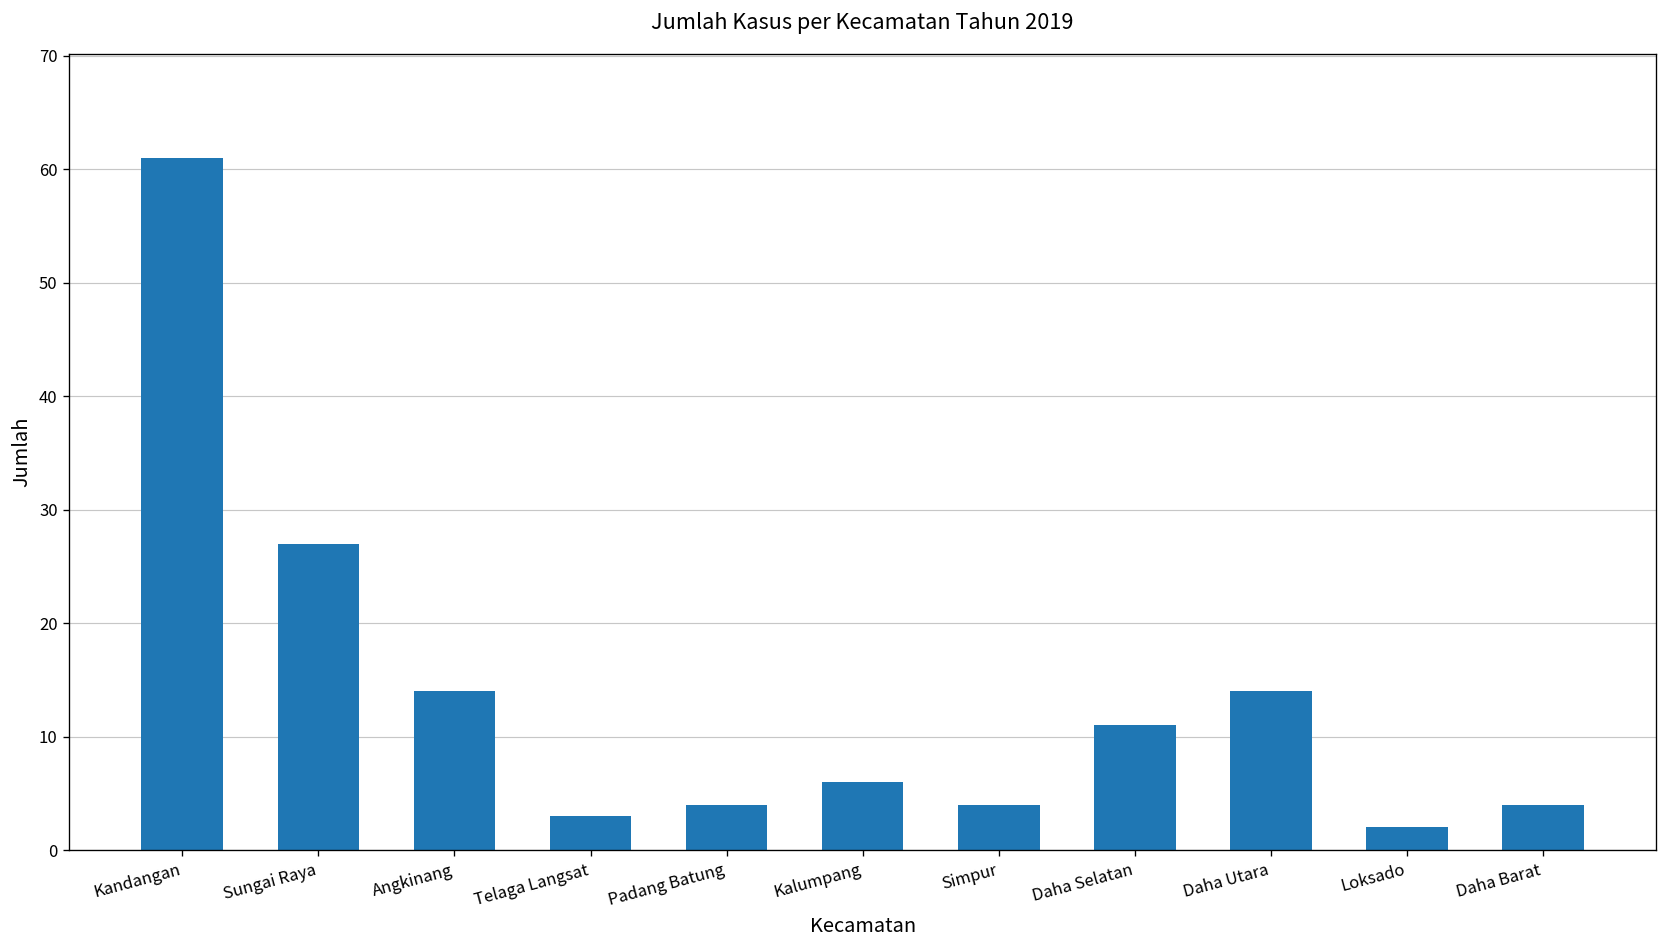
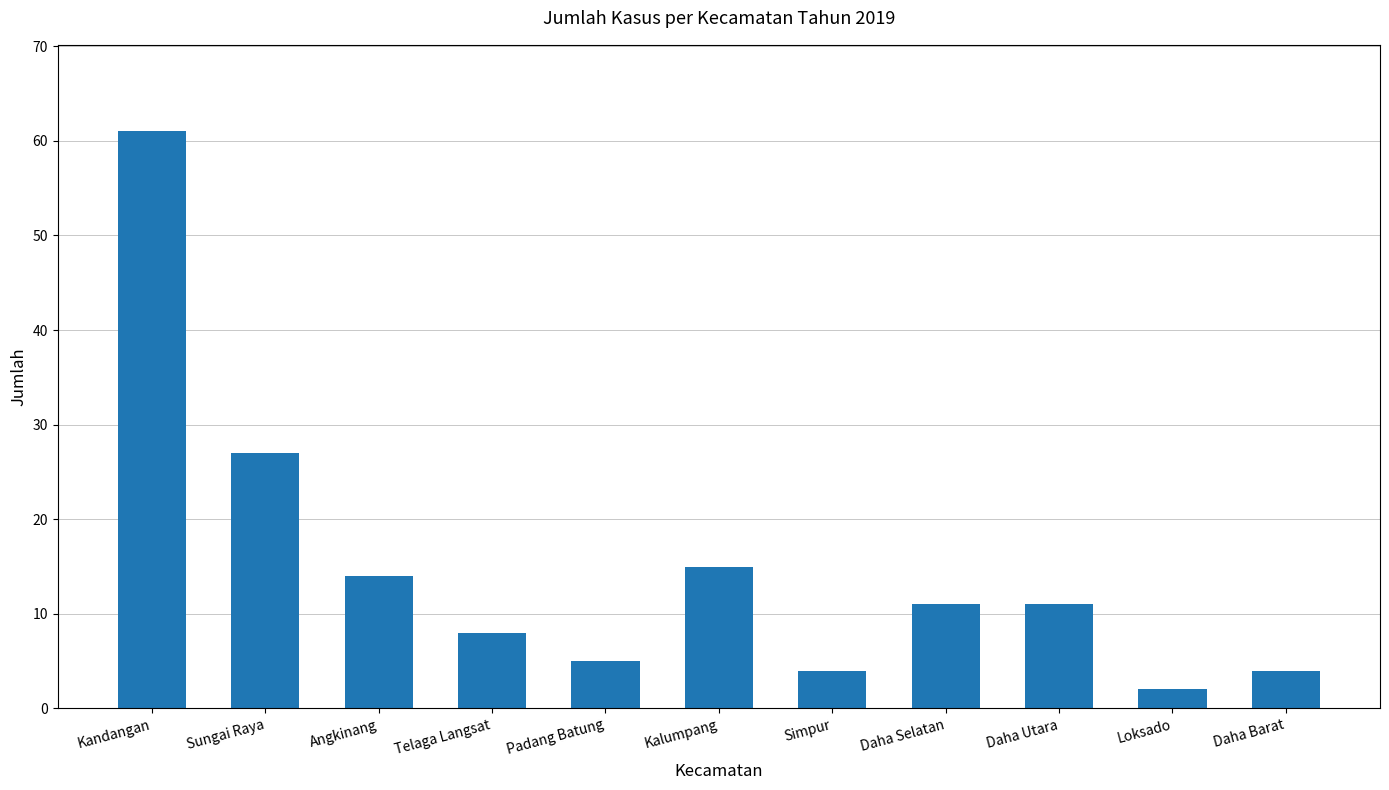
Telaga Langsat: 3 -> 8
Padang Batung: 4 -> 5
Kalumpang: 6 -> 15
Daha Utara: 14 -> 11
